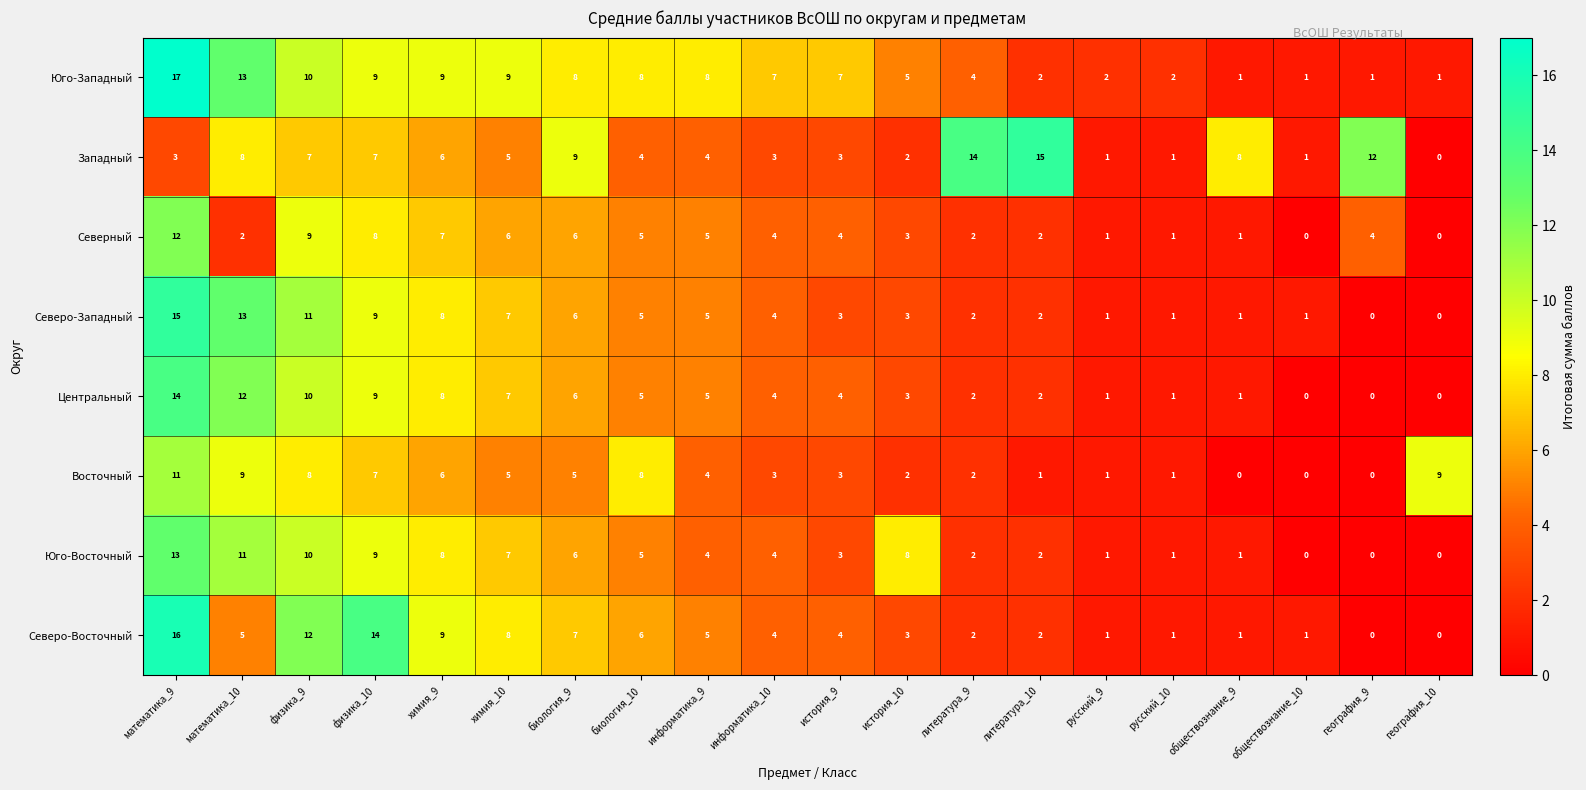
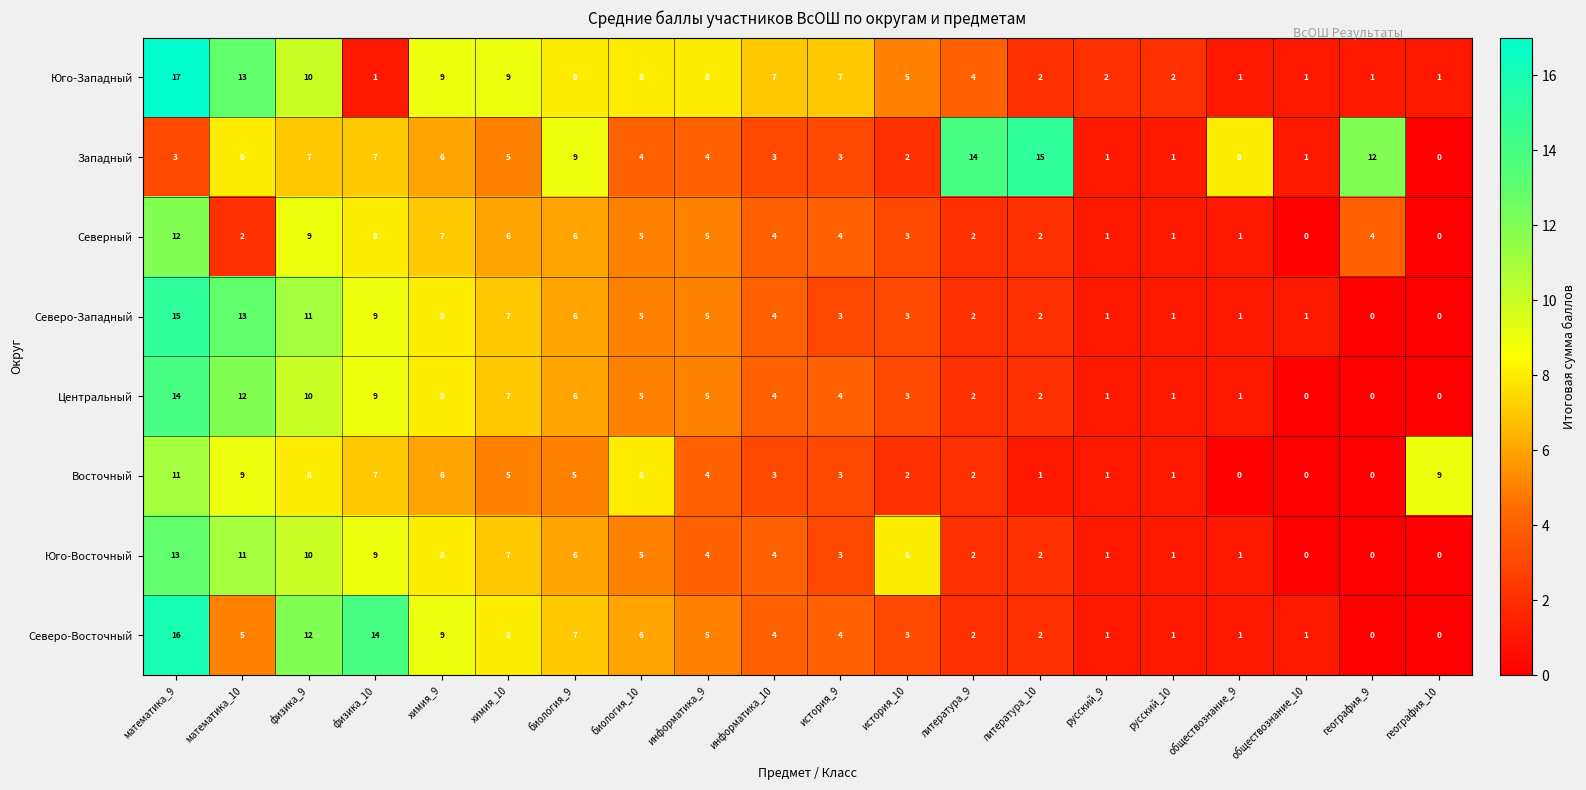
Юго-Западный, физика_10: 9 -> 1
